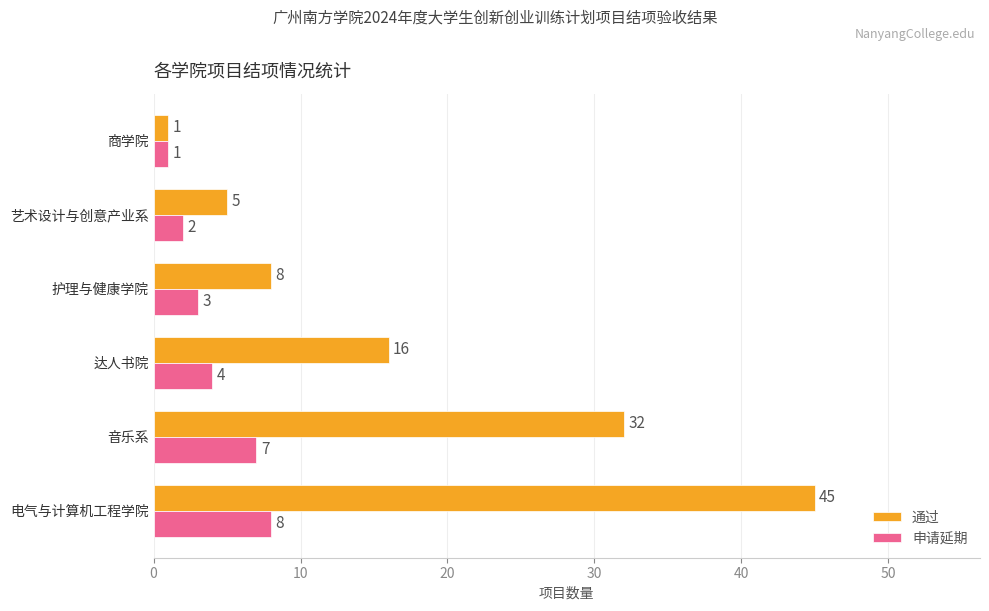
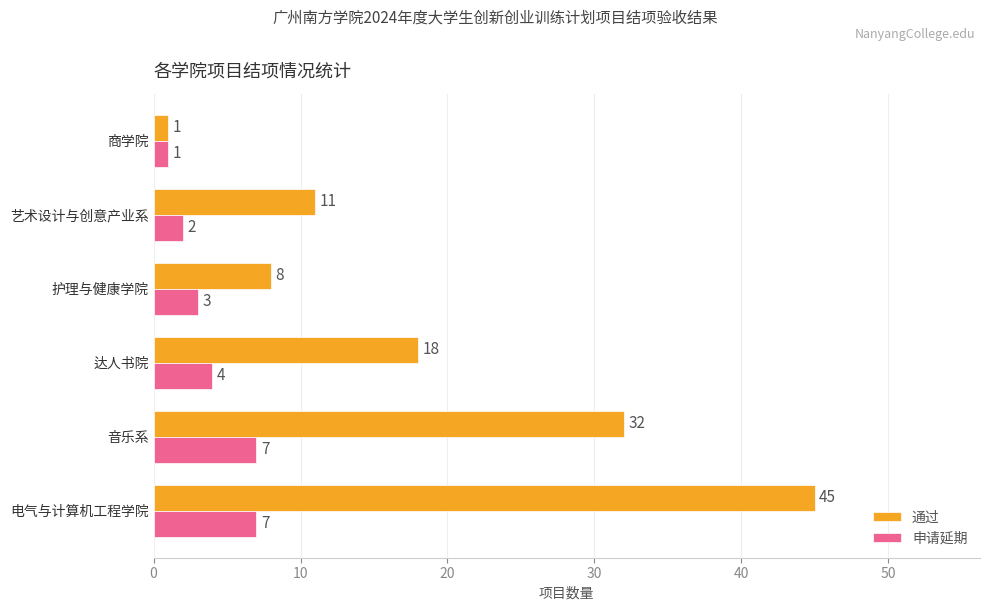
通过, 艺术设计与创意产业系: 5 -> 11
通过, 达人书院: 16 -> 18
申请延期, 电气与计算机工程学院: 8 -> 7
